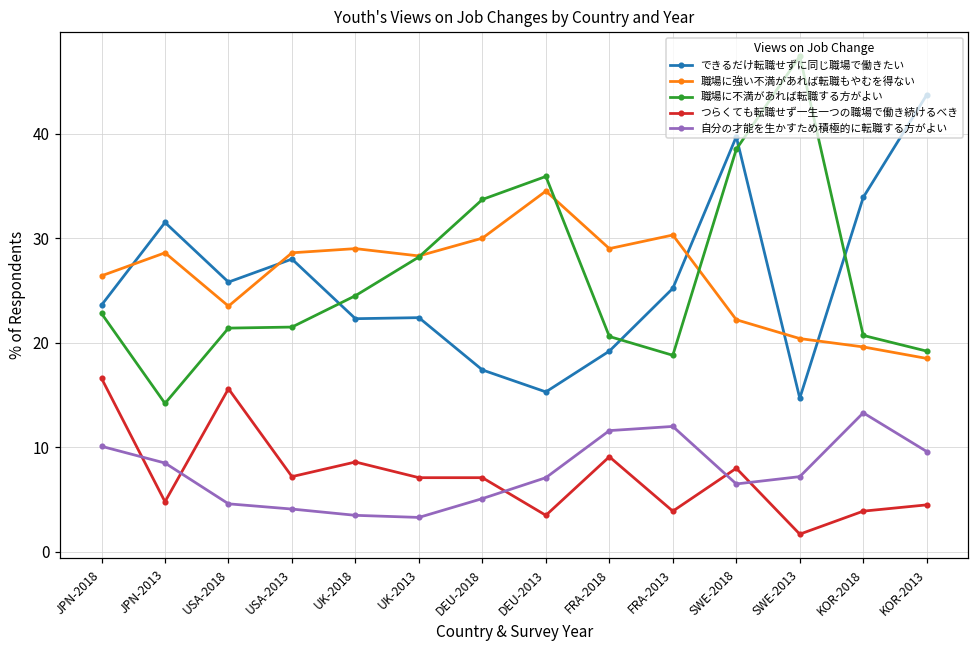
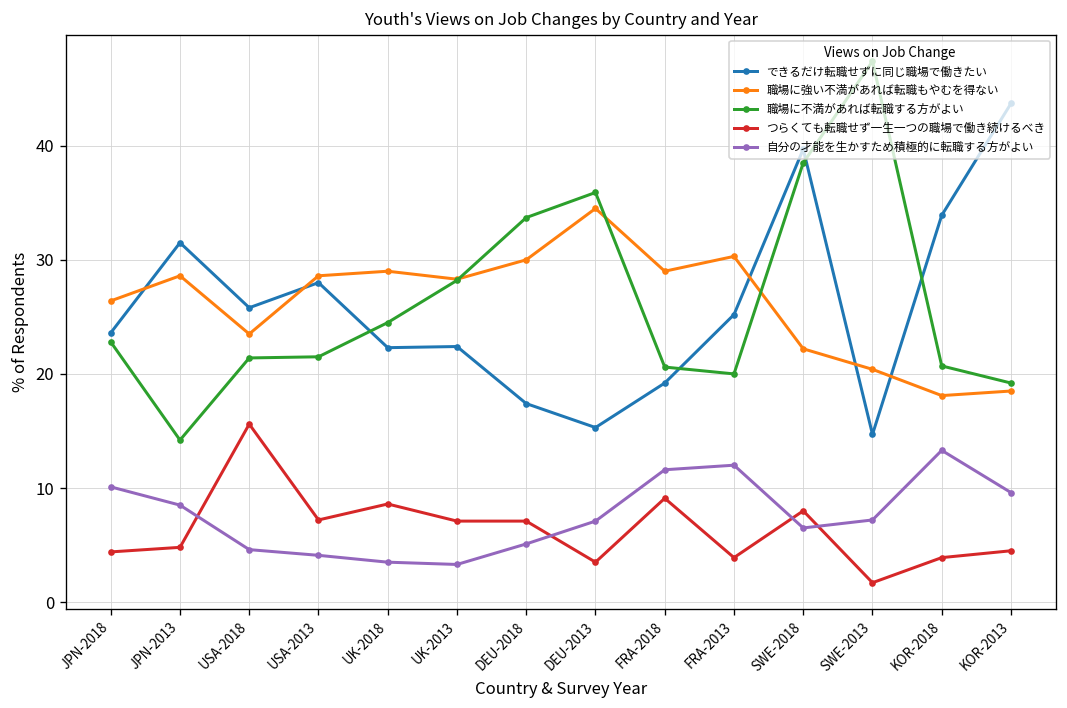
つらくても転職せず一生一つの職場で働き続けるべき, JPN-2018: 17 -> 4
職場に不満があれば転職する方がよい, FRA-2013: 19 -> 20
職場に強い不満があれば転職もやむを得ない, KOR-2018: 20 -> 18
